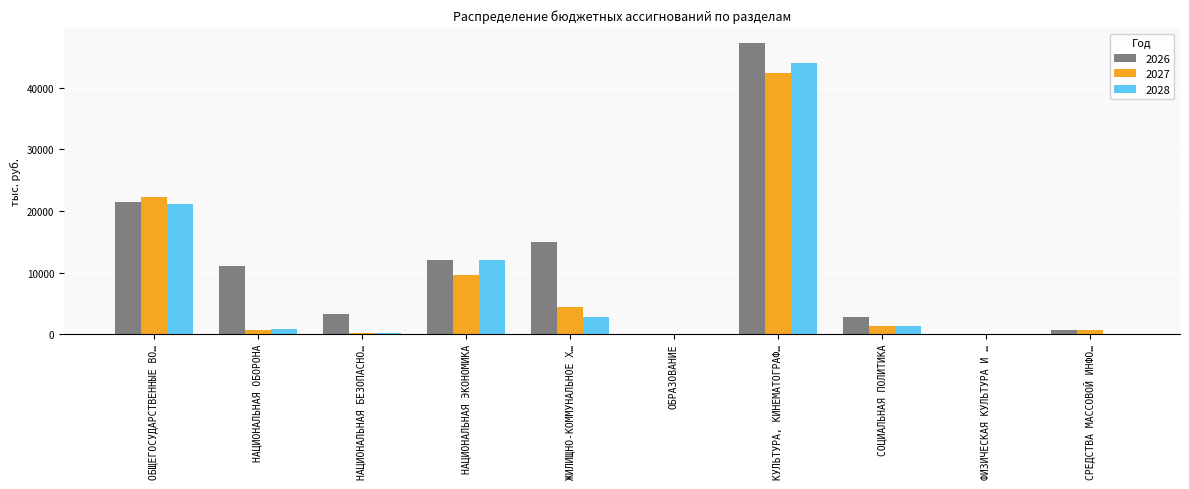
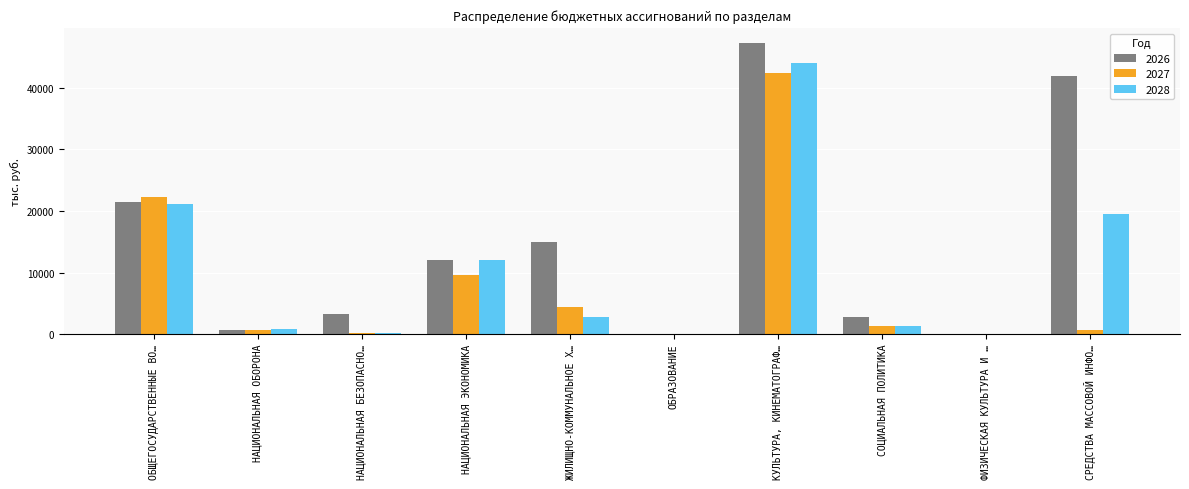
2026, НАЦИОНАЛЬНАЯ ОБОРОНА: 11000 -> 1000
2026, СРЕДСТВА МАССОВОЙ ИНФО…: 1000 -> 42000
2028, СРЕДСТВА МАССОВОЙ ИНФО…: 0 -> 19000
